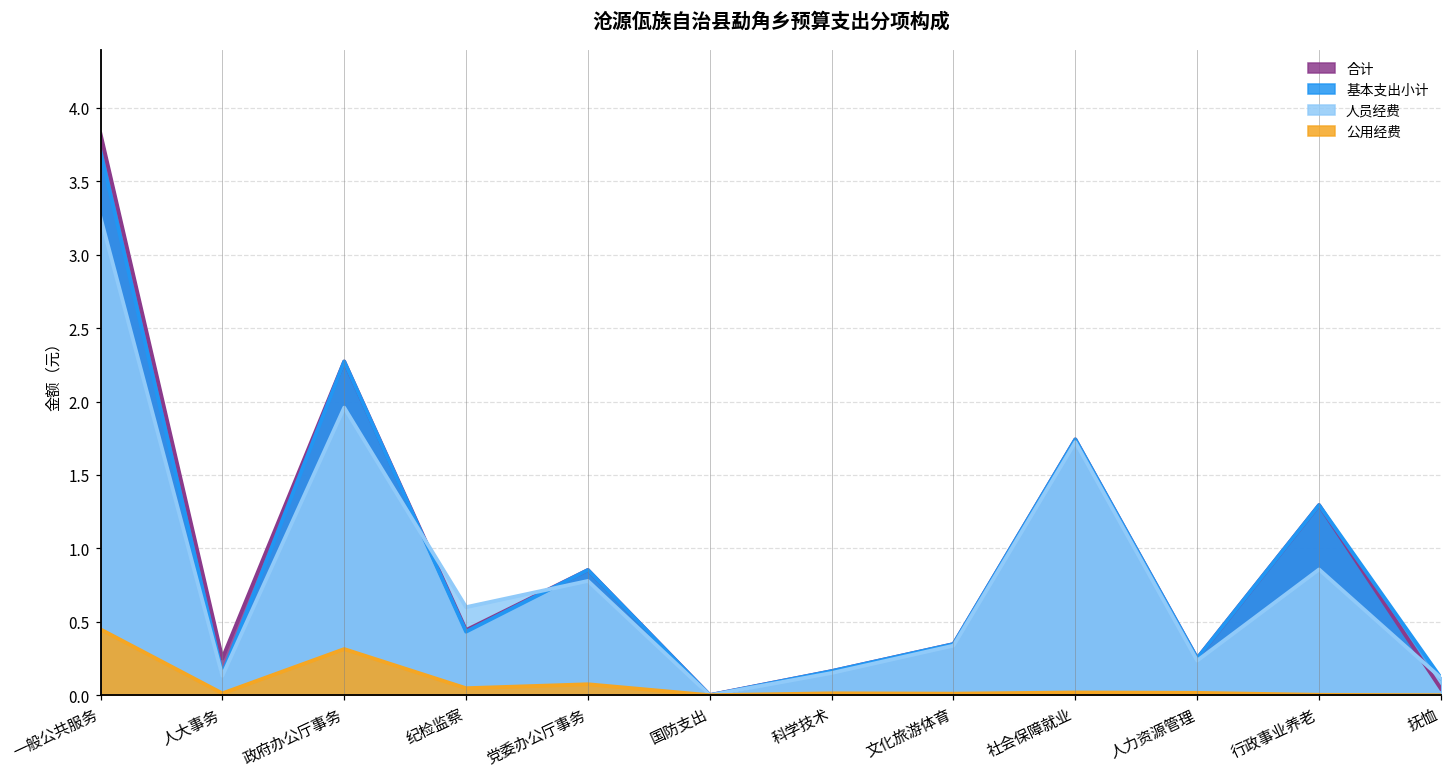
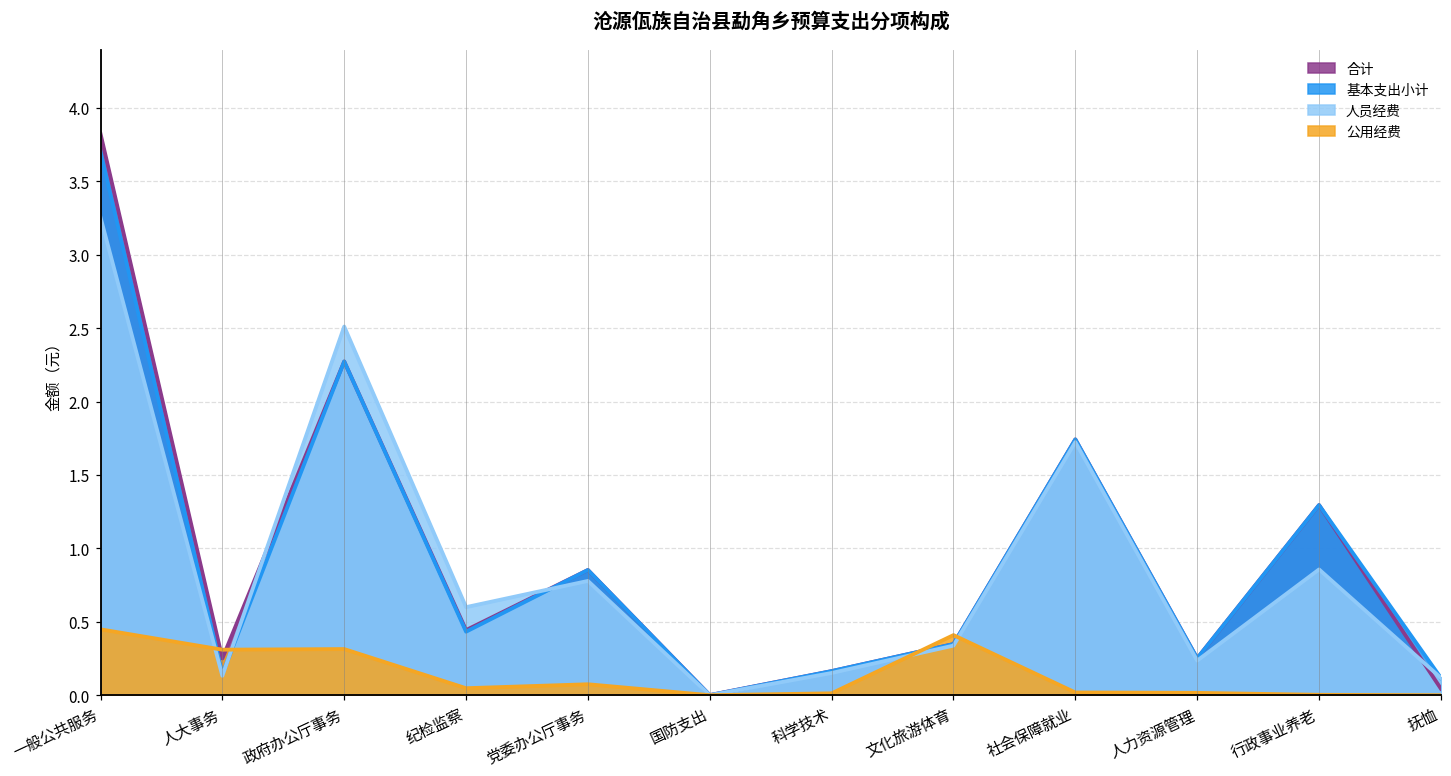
公用经费, 人大事务: 0.01 -> 0.31
人员经费, 政府办公厅事务: 1.96 -> 2.51
公用经费, 文化旅游体育: 0.01 -> 0.41
